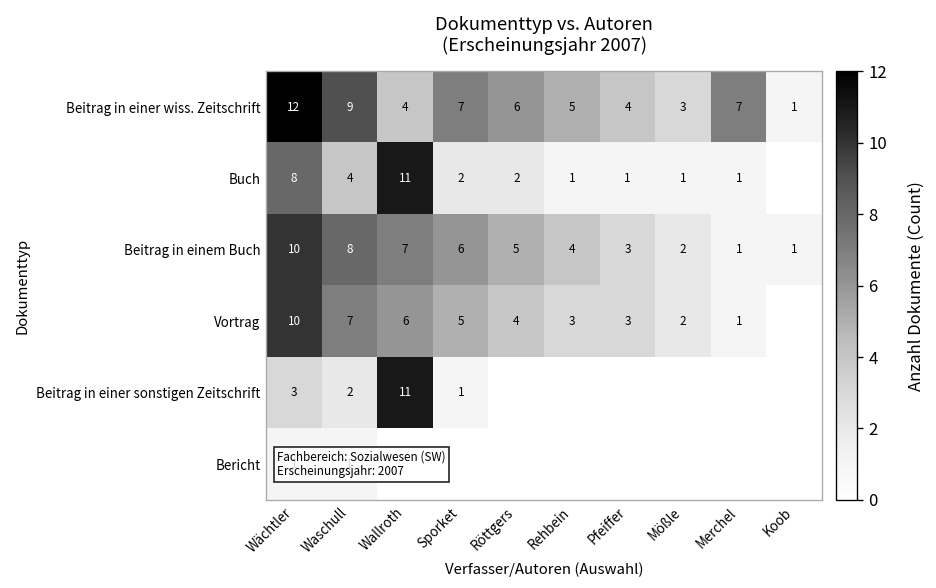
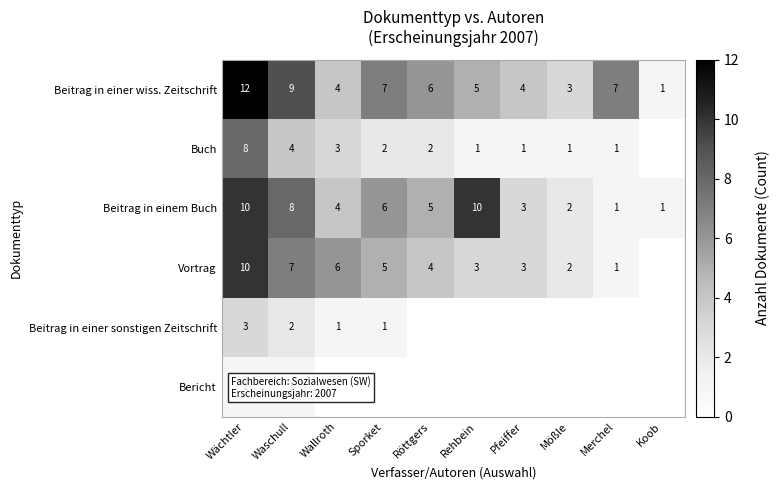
Buch, Wallroth: 11 -> 3
Beitrag in einem Buch, Wallroth: 7 -> 4
Beitrag in einem Buch, Rehbein: 4 -> 10
Beitrag in einer sonstigen Zeitschrift, Wallroth: 11 -> 1
